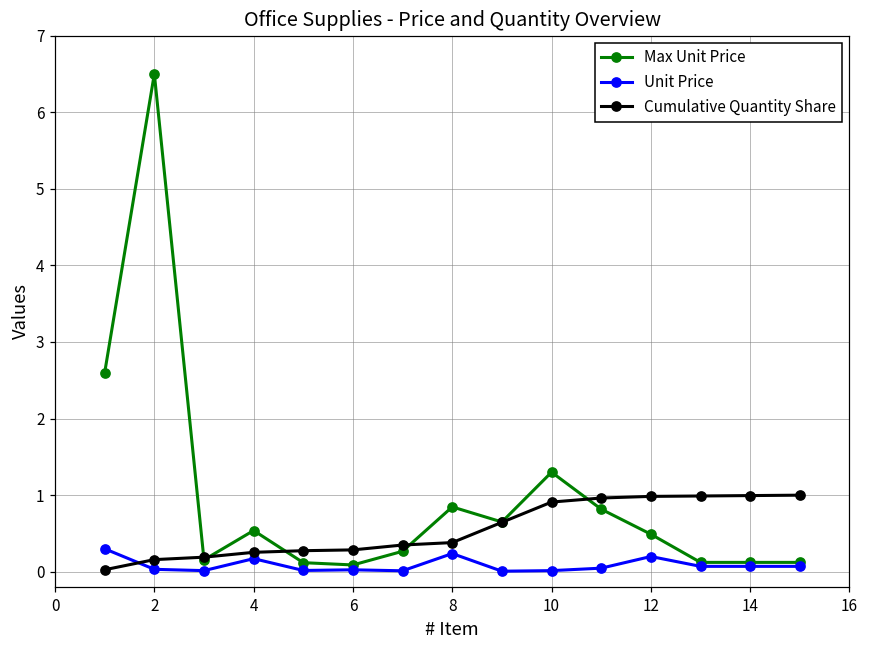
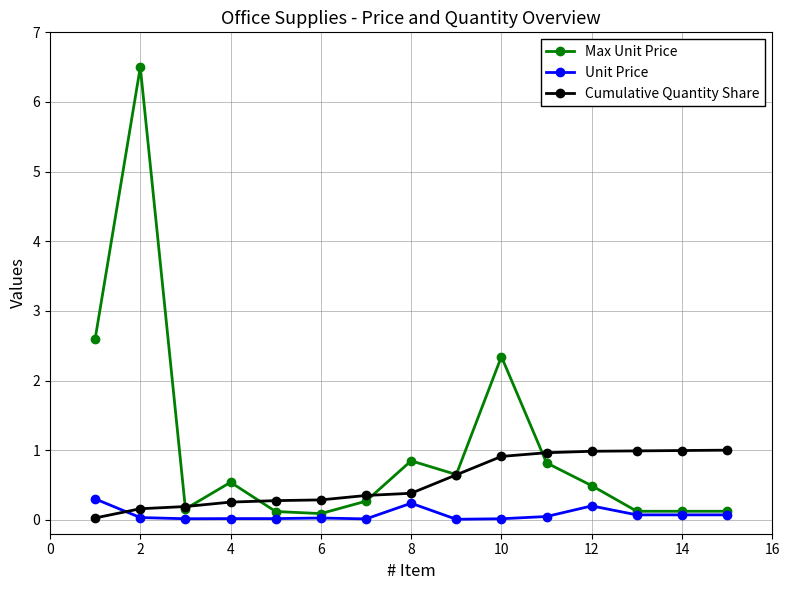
Unit Price, 4: 0.2 -> 0.0
Max Unit Price, 10: 1.3 -> 2.3
